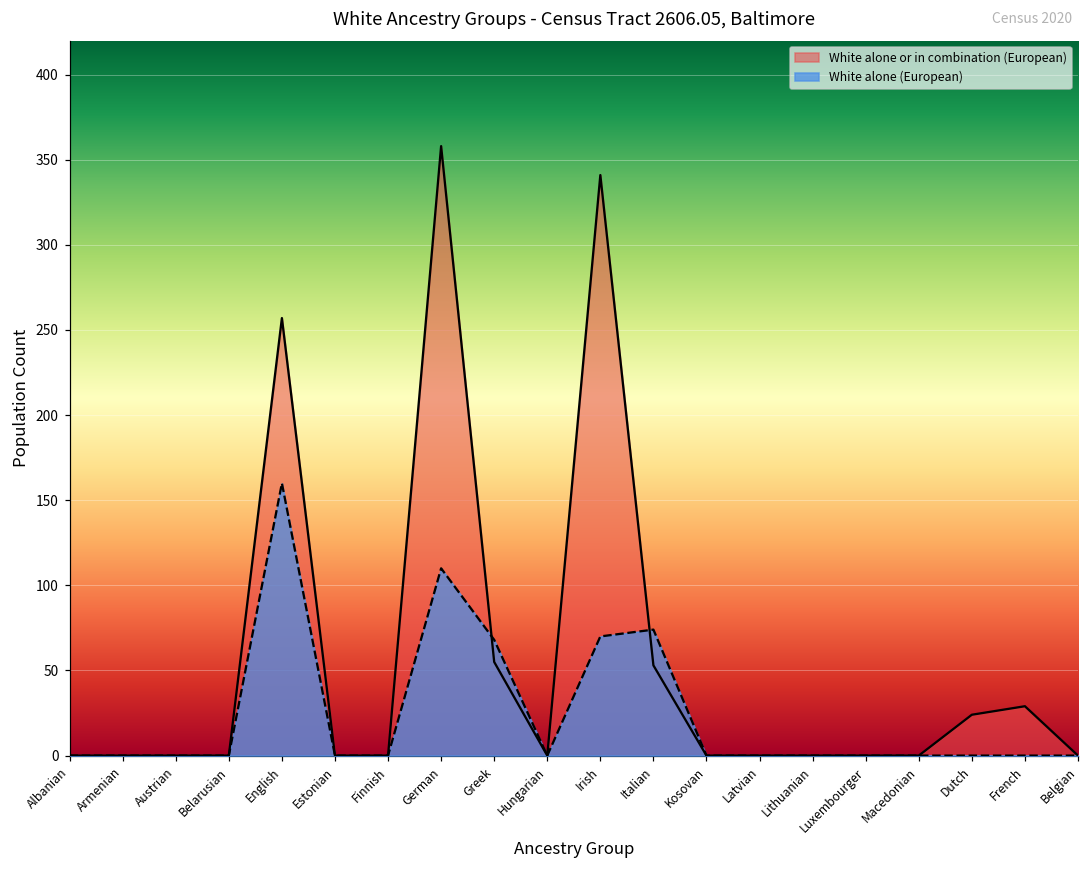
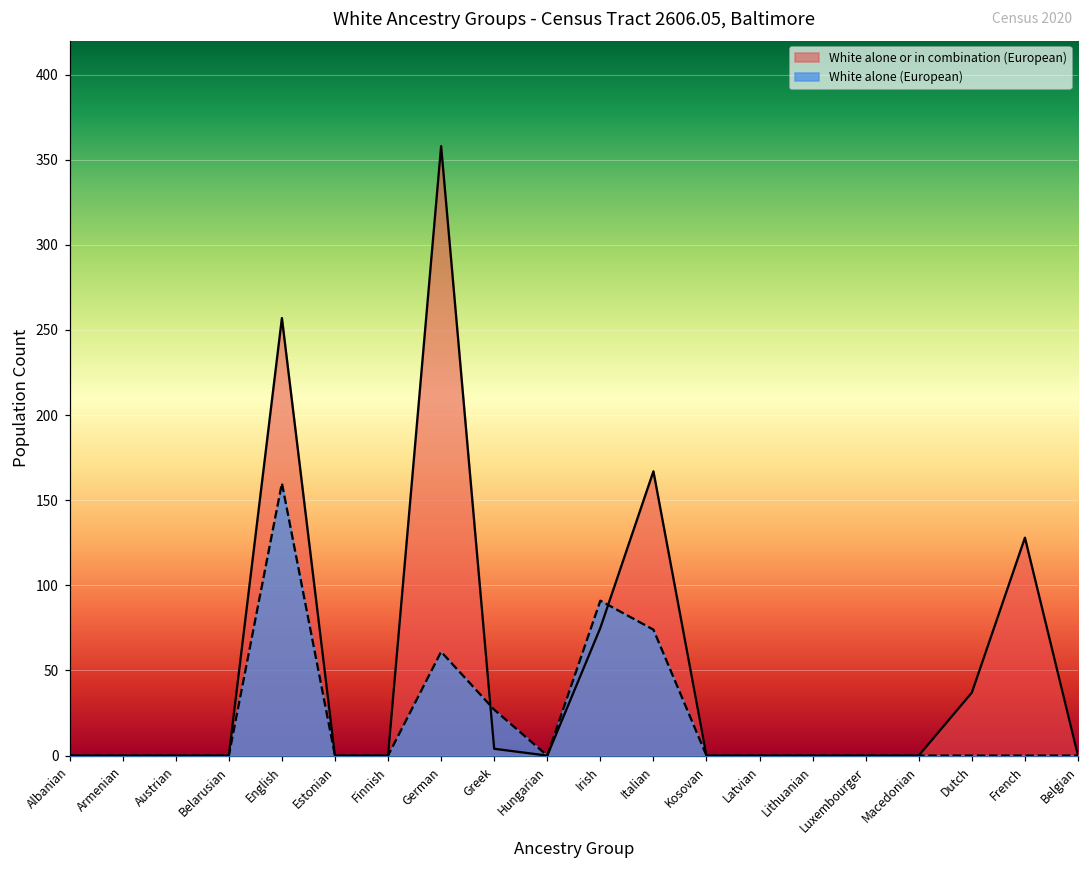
White alone (European), German: 110 -> 61
White alone or in combination (European), Greek: 55 -> 4
White alone (European), Greek: 68 -> 27
White alone or in combination (European), Irish: 341 -> 75
White alone (European), Irish: 70 -> 91
White alone or in combination (European), Italian: 53 -> 167
White alone or in combination (European), Dutch: 24 -> 37
White alone or in combination (European), French: 29 -> 128
